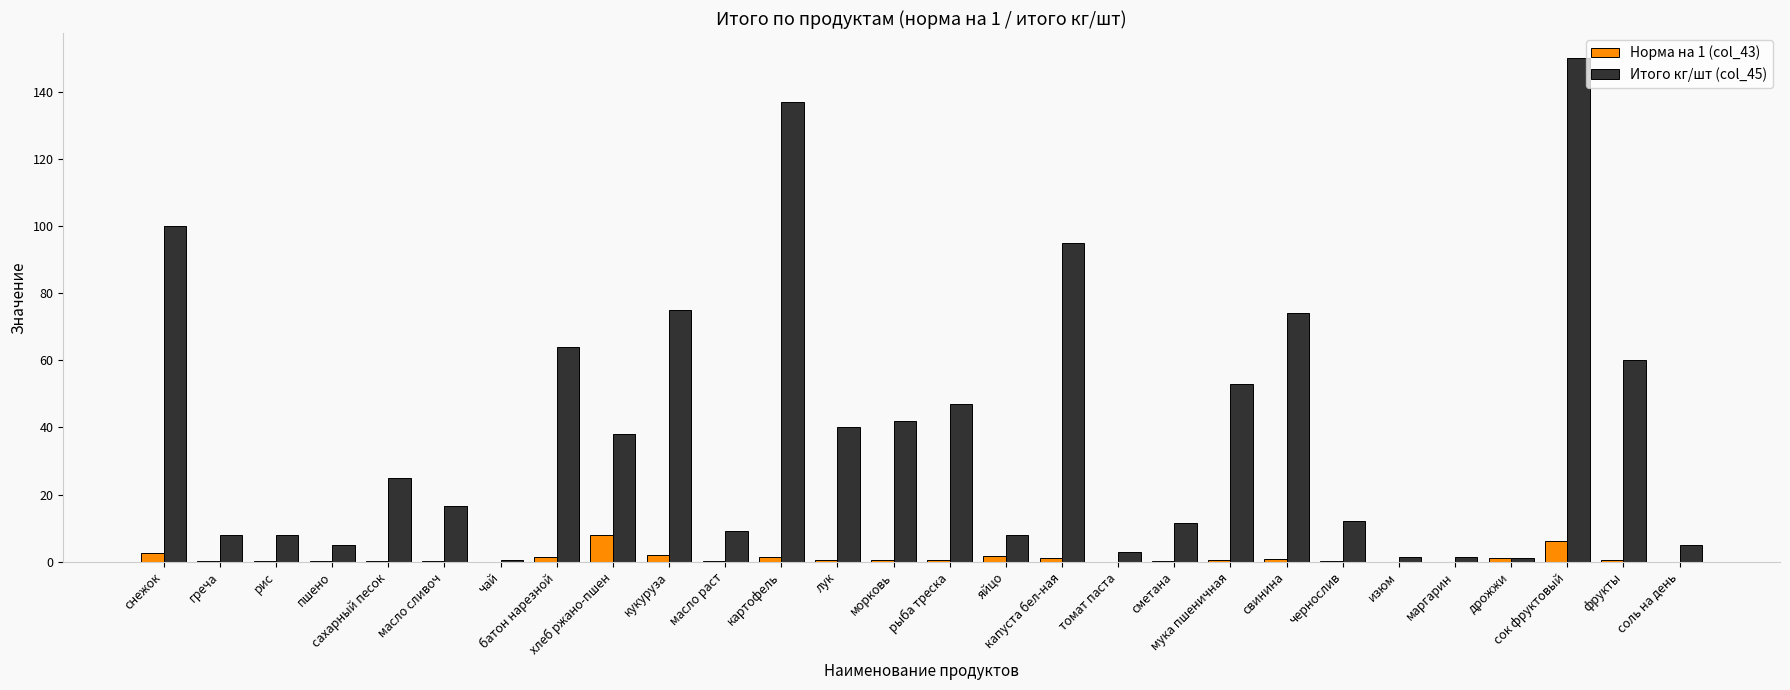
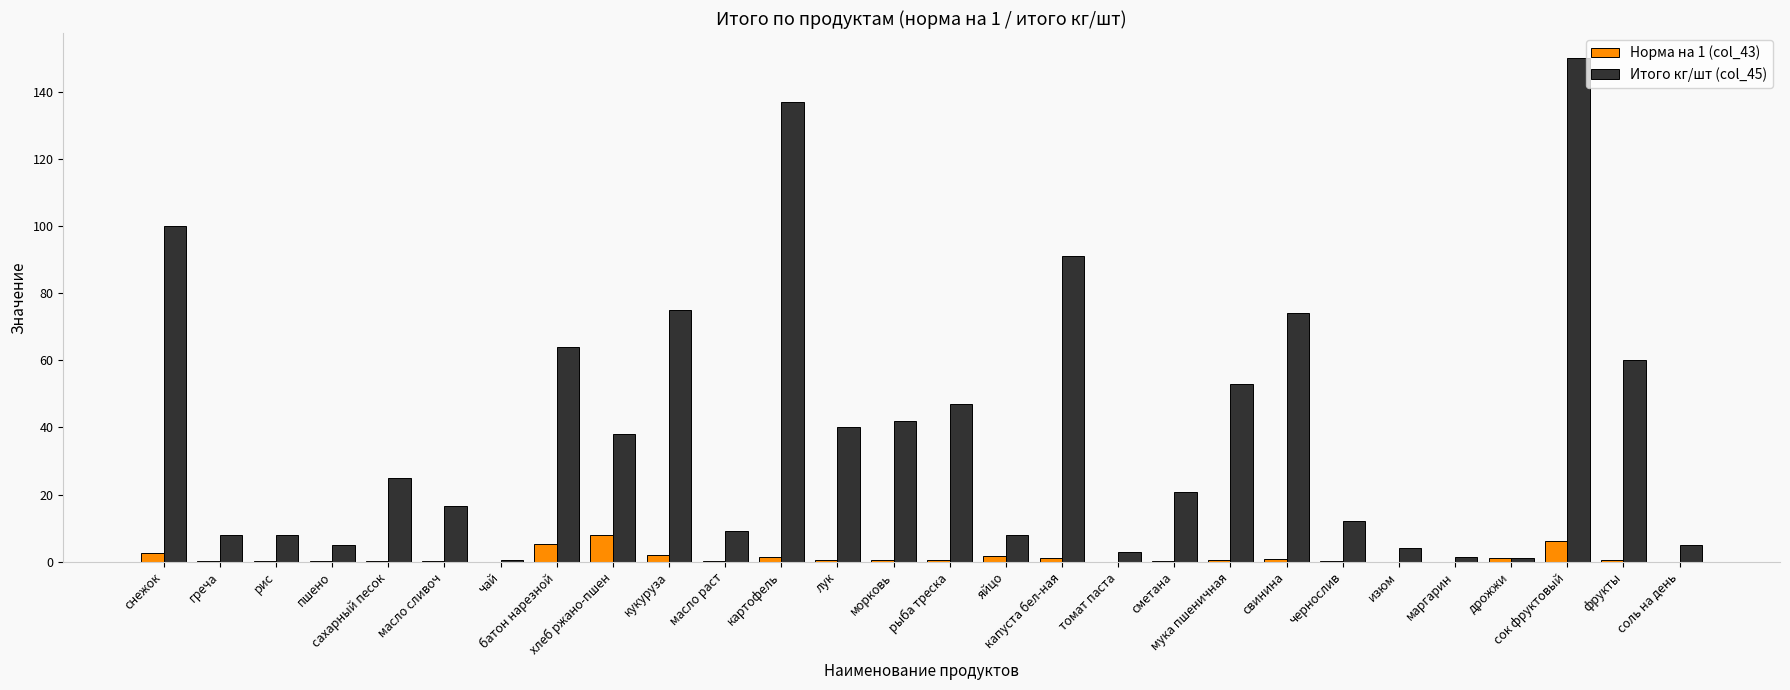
Норма на 1 (col_43), батон нарезной: 1 -> 5
Итого кг/шт (col_45), капуста бел-ная: 95 -> 91
Итого кг/шт (col_45), сметана: 11 -> 21
Итого кг/шт (col_45), изюм: 1 -> 4
